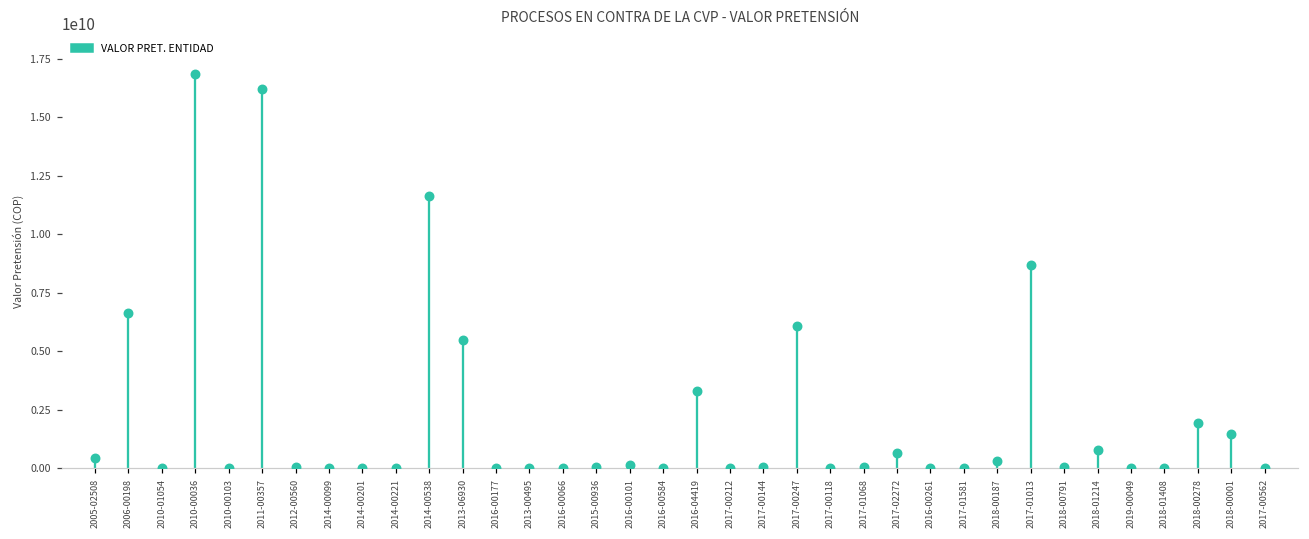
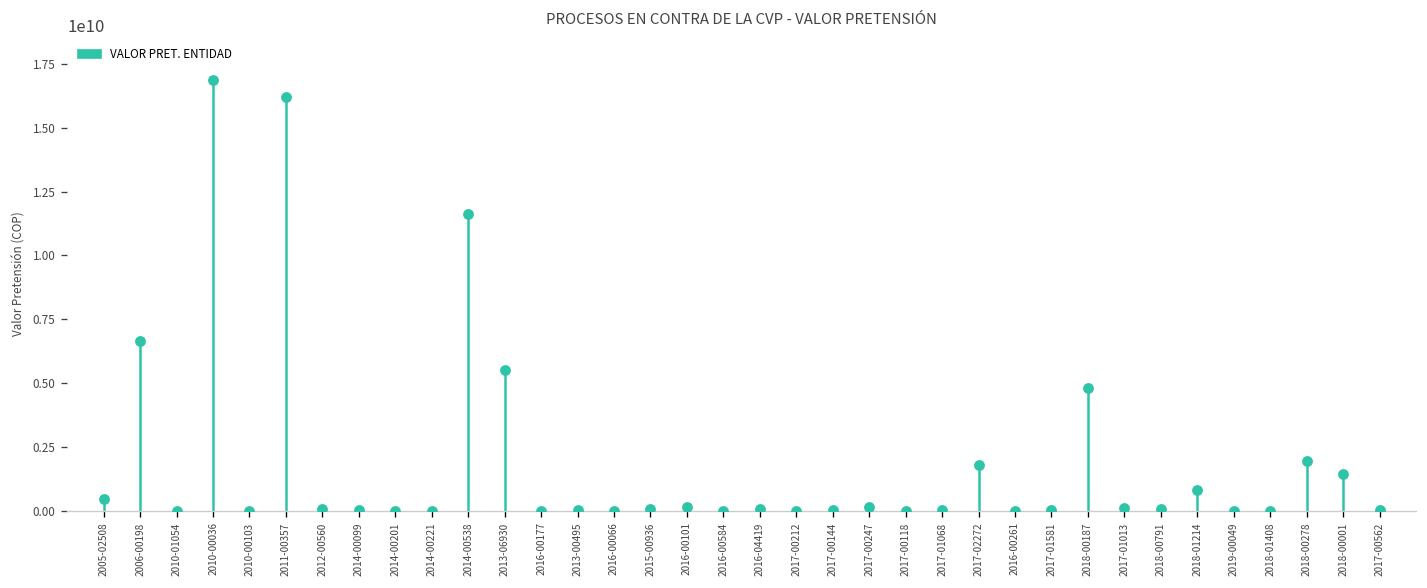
2016-04419: 3300000000 -> 100000000
2017-00247: 6100000000 -> 100000000
2017-02272: 600000000 -> 1800000000
2018-00187: 300000000 -> 4800000000
2017-01013: 8700000000 -> 100000000
